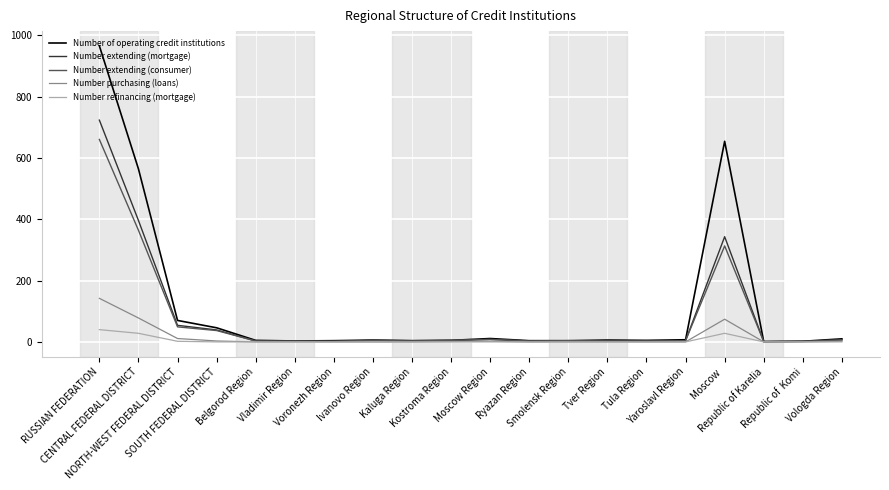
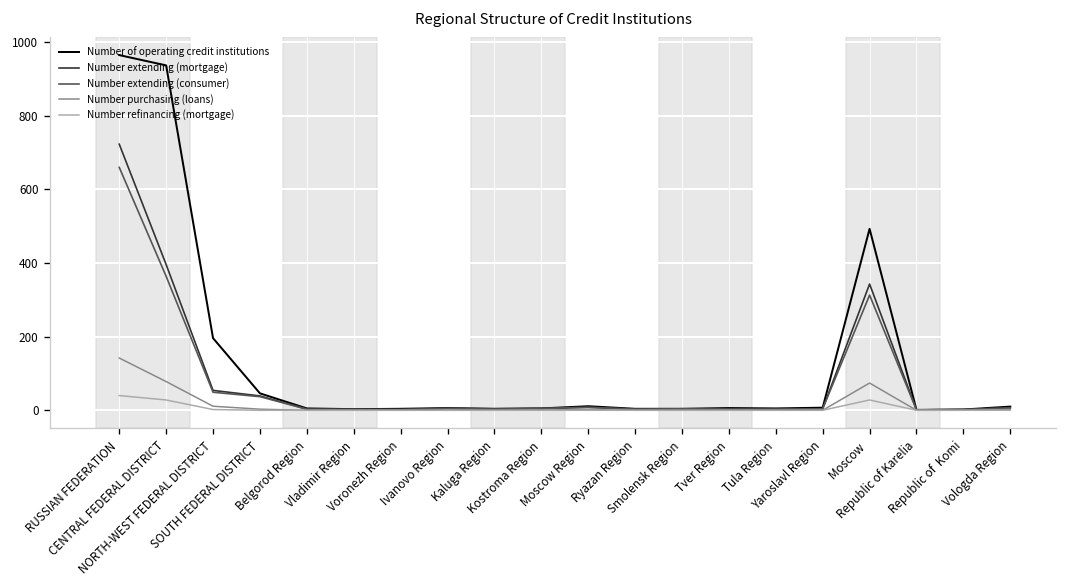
Number of operating credit institutions, CENTRAL FEDERAL DISTRICT: 560 -> 940
Number of operating credit institutions, NORTH-WEST FEDERAL DISTRICT: 70 -> 200
Number of operating credit institutions, Moscow: 650 -> 490
